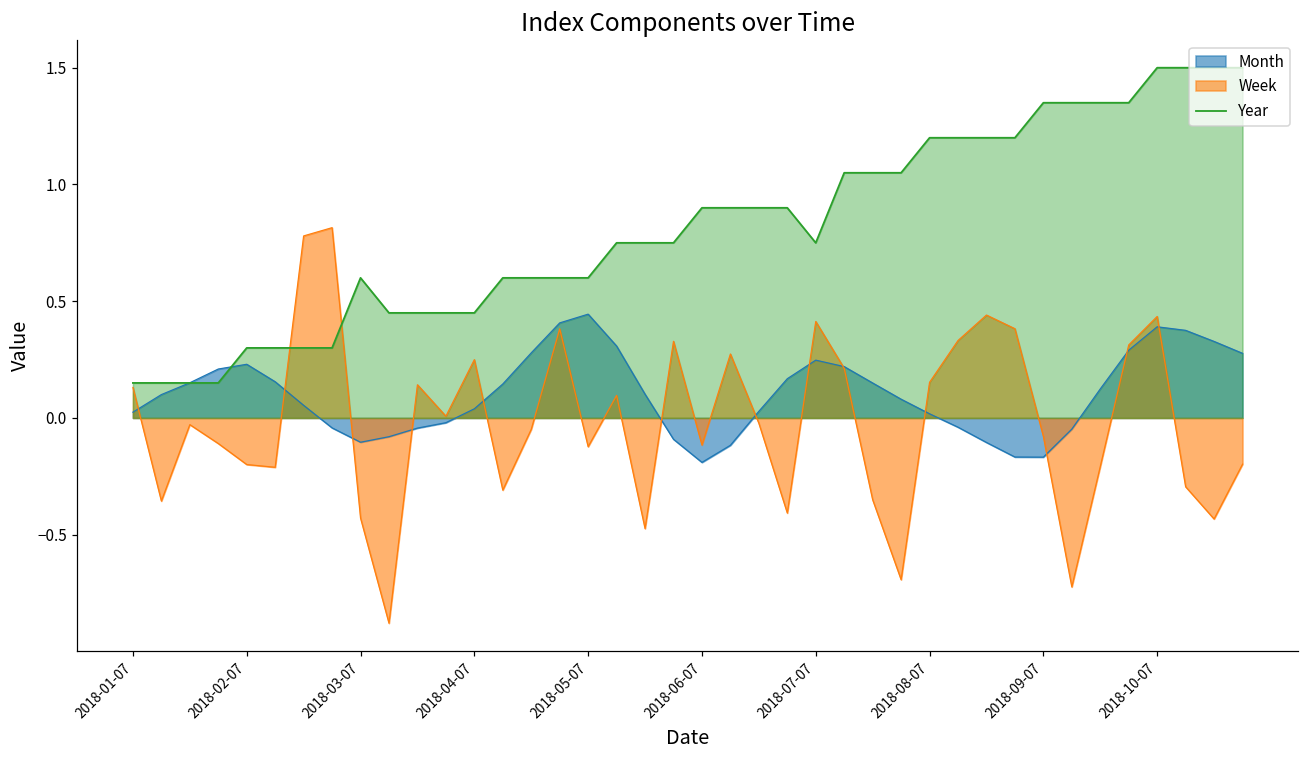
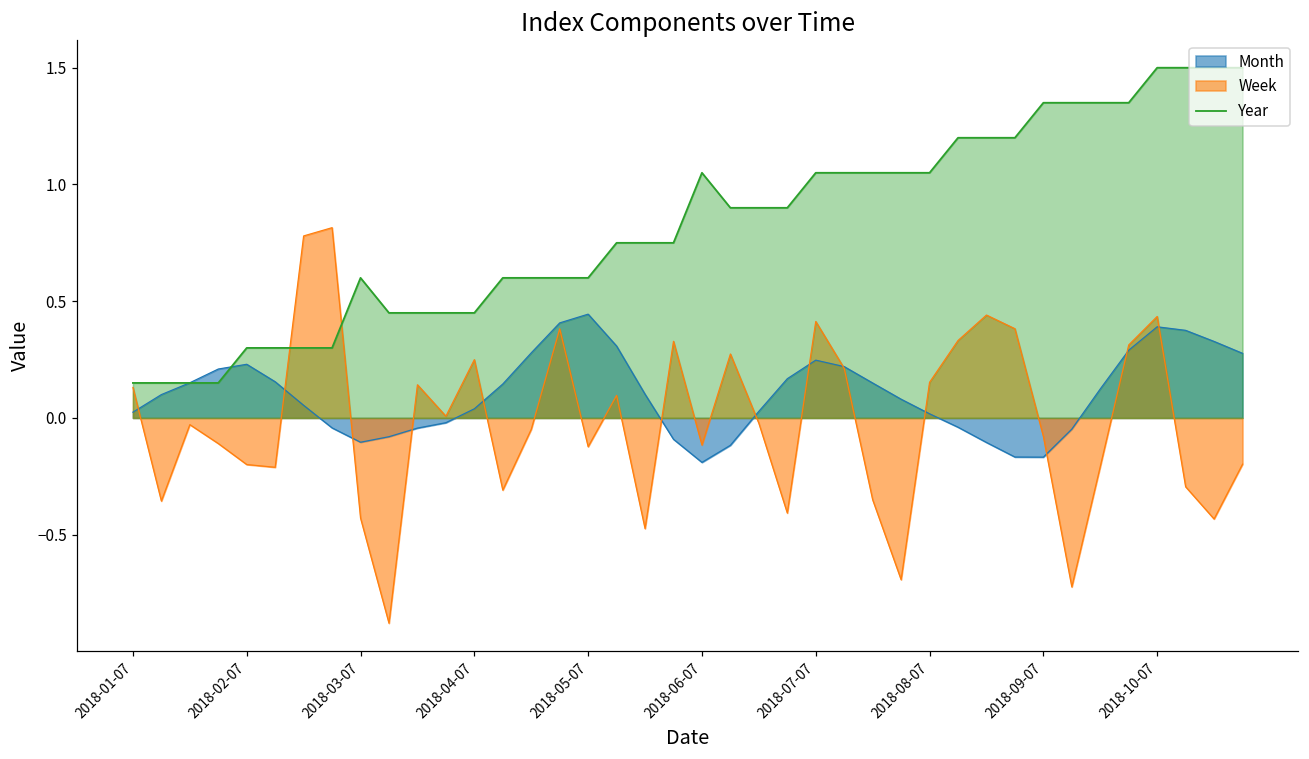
Year, 2018-06-07: 0.90 -> 1.05
Year, 2018-07-07: 0.75 -> 1.05
Year, 2018-08-07: 1.20 -> 1.05
